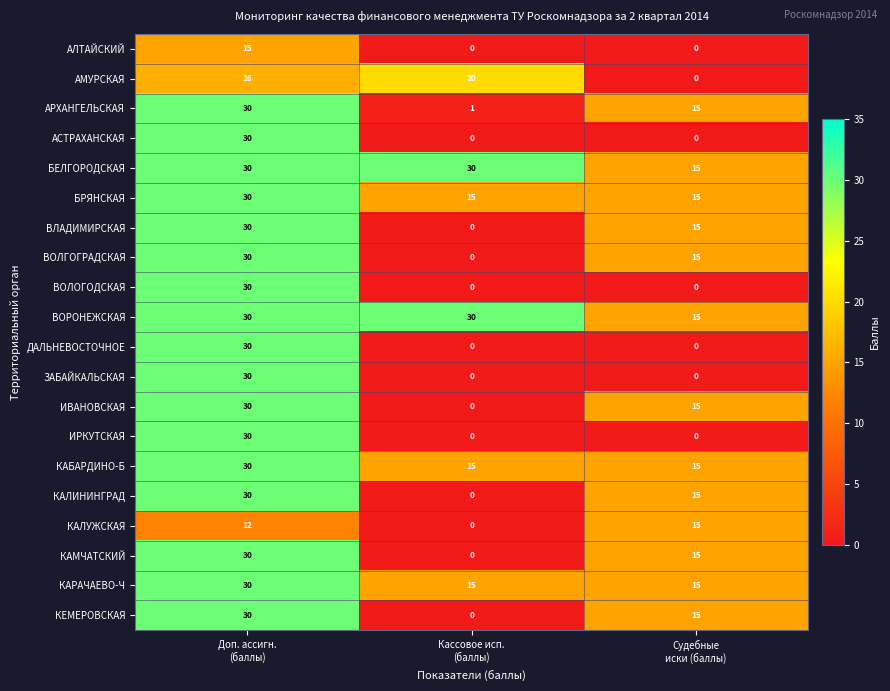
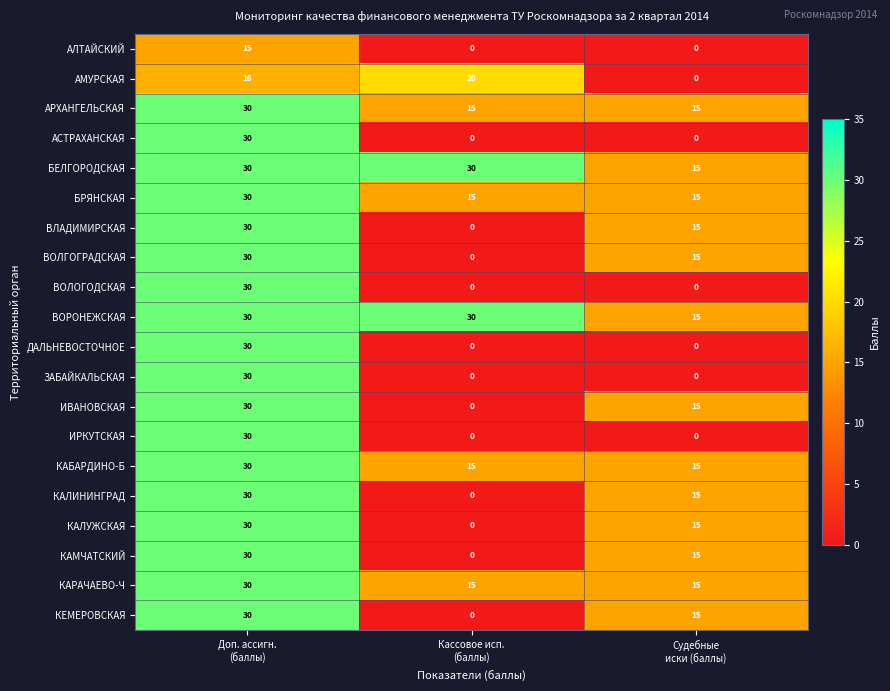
АРХАНГЕЛЬСКАЯ, Кассовое исп. (баллы): 1 -> 15
КАЛУЖСКАЯ, Доп. ассигн. (баллы): 12 -> 30
